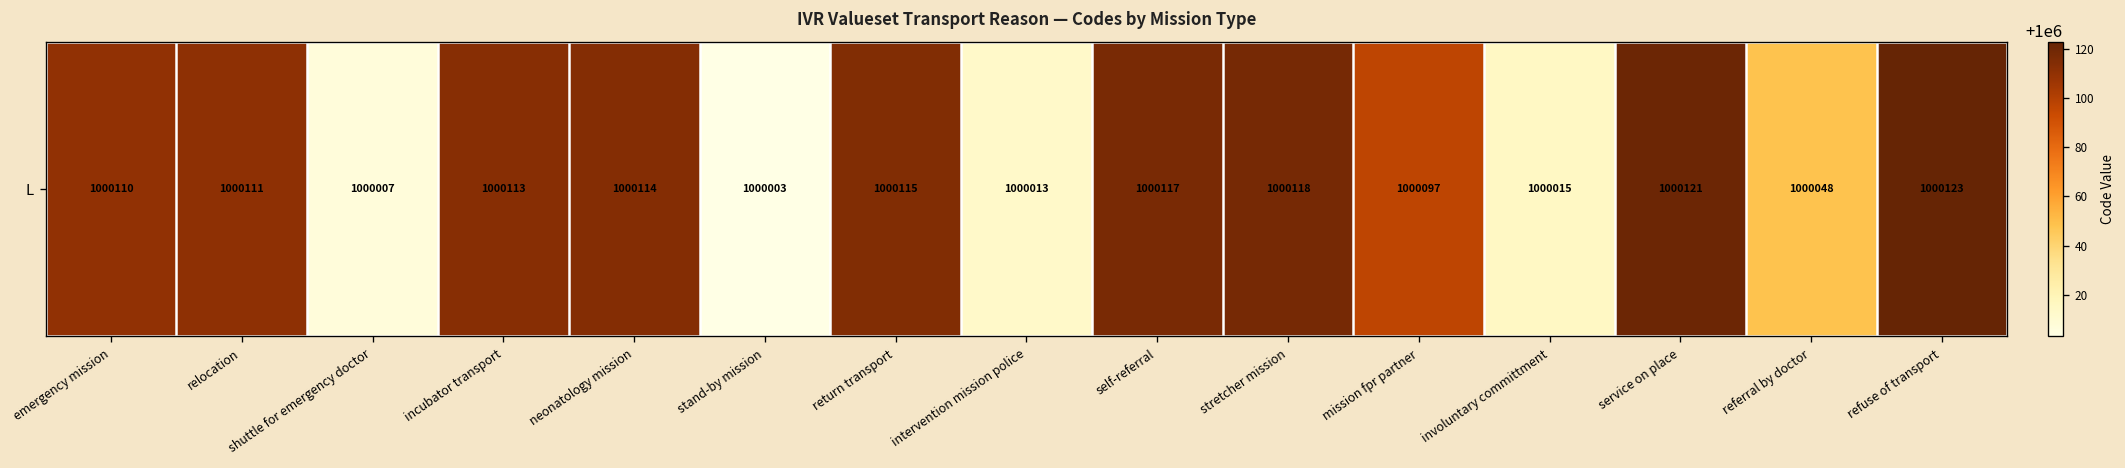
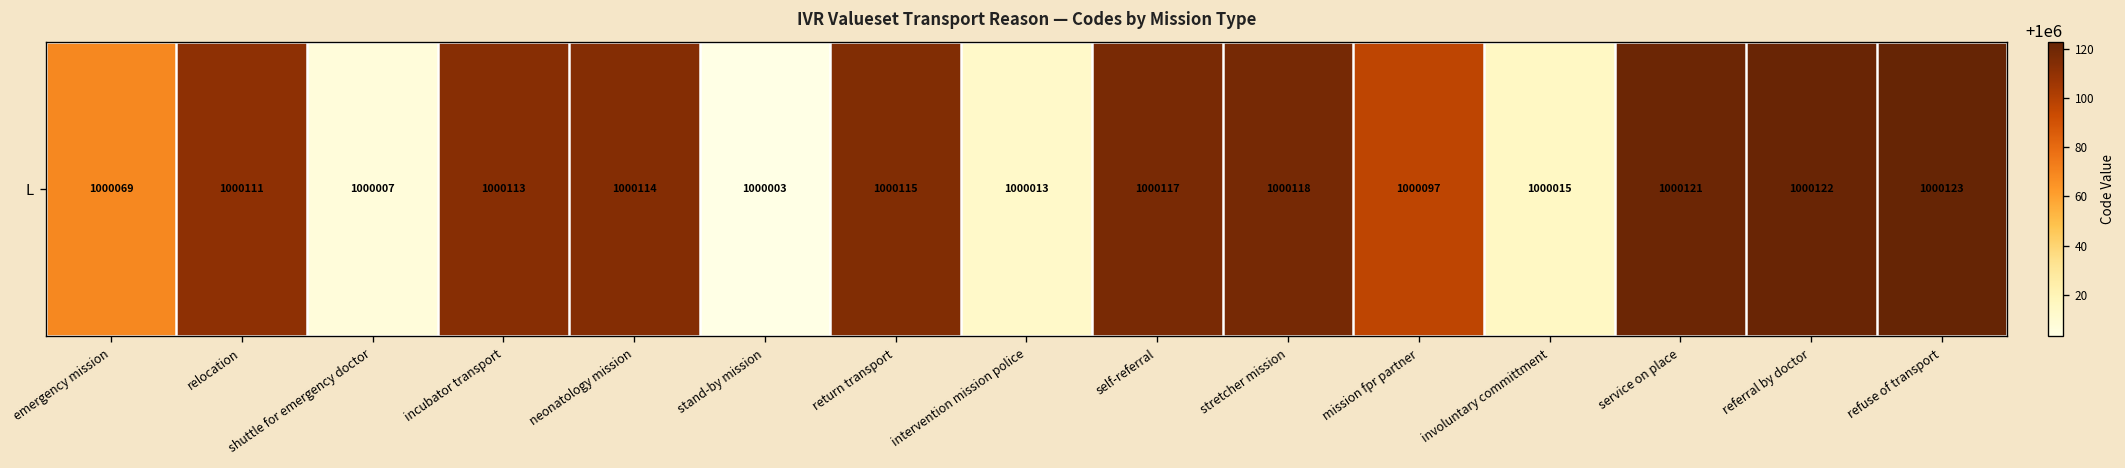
L, emergency mission: 1000110 -> 1000069
L, referral by doctor: 1000048 -> 1000122
